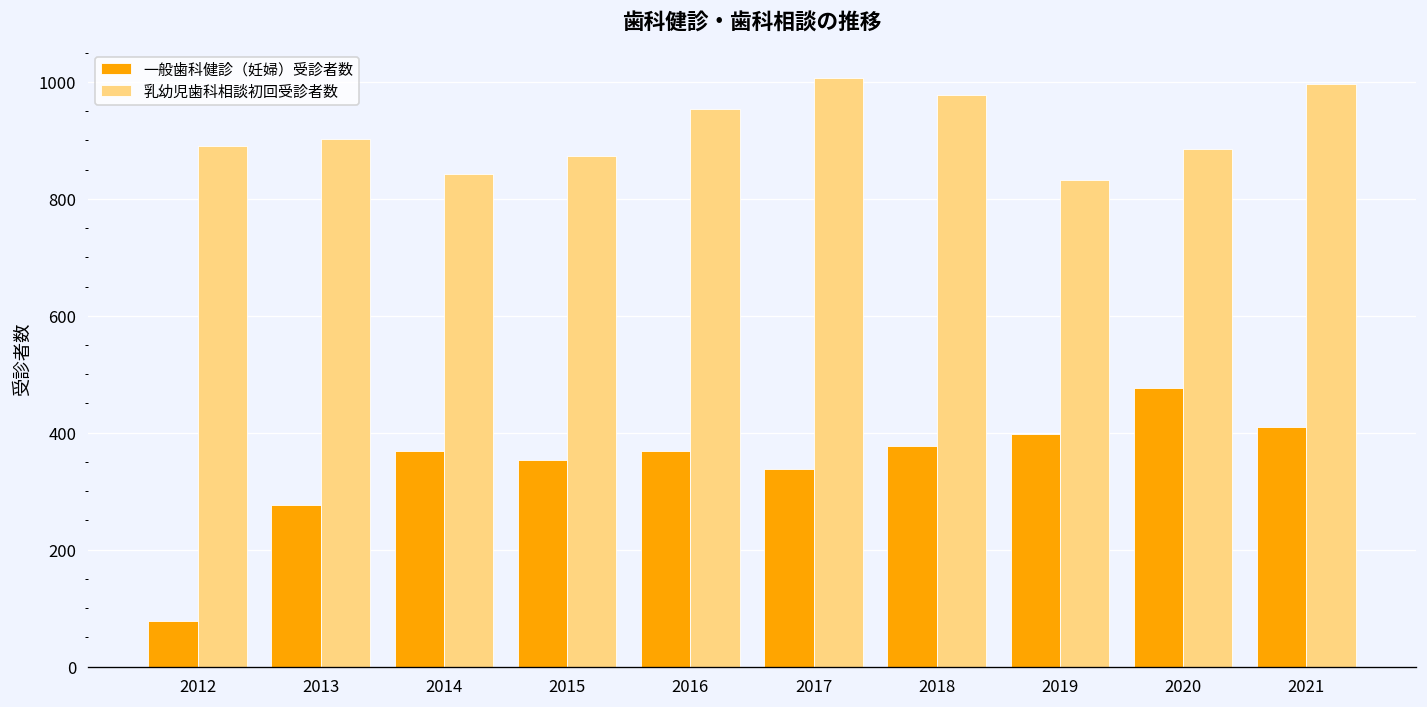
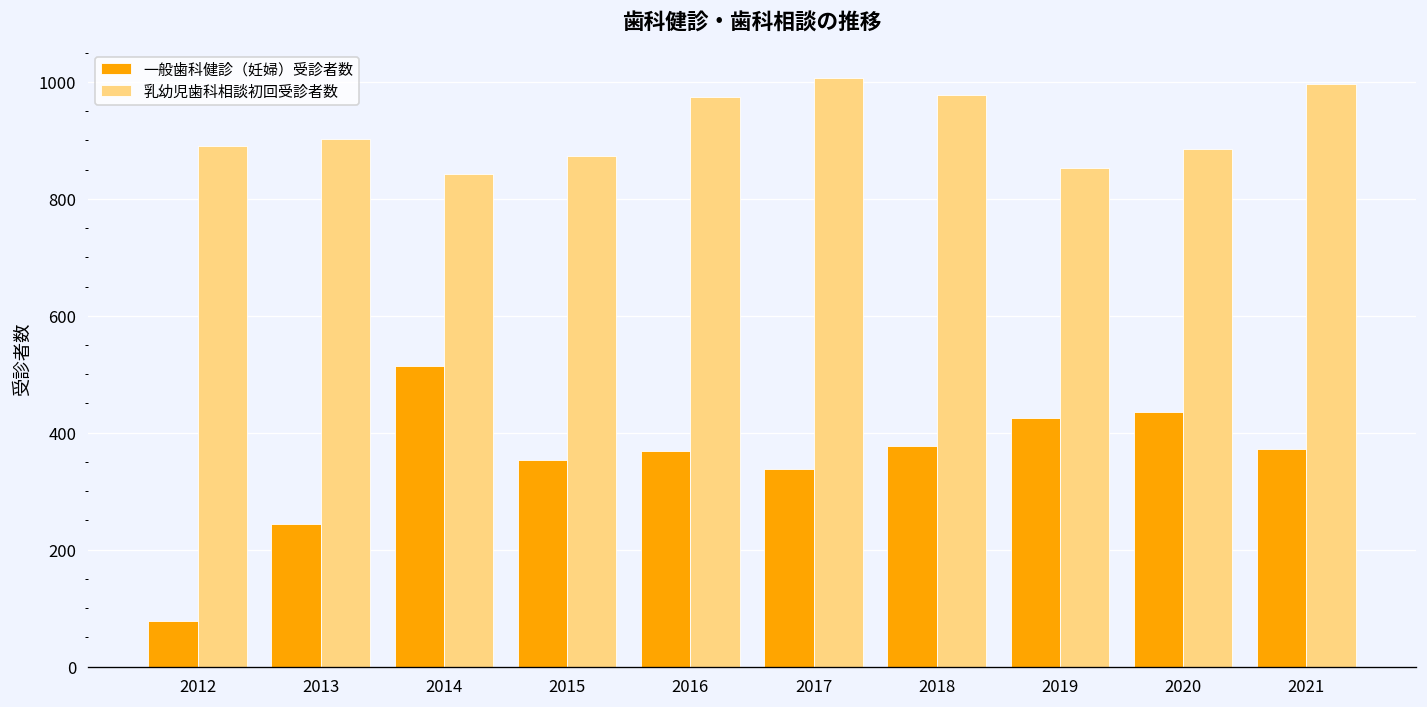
一般歯科健診（妊婦）受診者数, 2013: 280 -> 240
一般歯科健診（妊婦）受診者数, 2014: 370 -> 510
乳幼児歯科相談初回受診者数, 2016: 950 -> 970
一般歯科健診（妊婦）受診者数, 2019: 400 -> 430
乳幼児歯科相談初回受診者数, 2019: 830 -> 850
一般歯科健診（妊婦）受診者数, 2020: 480 -> 440
一般歯科健診（妊婦）受診者数, 2021: 410 -> 370
